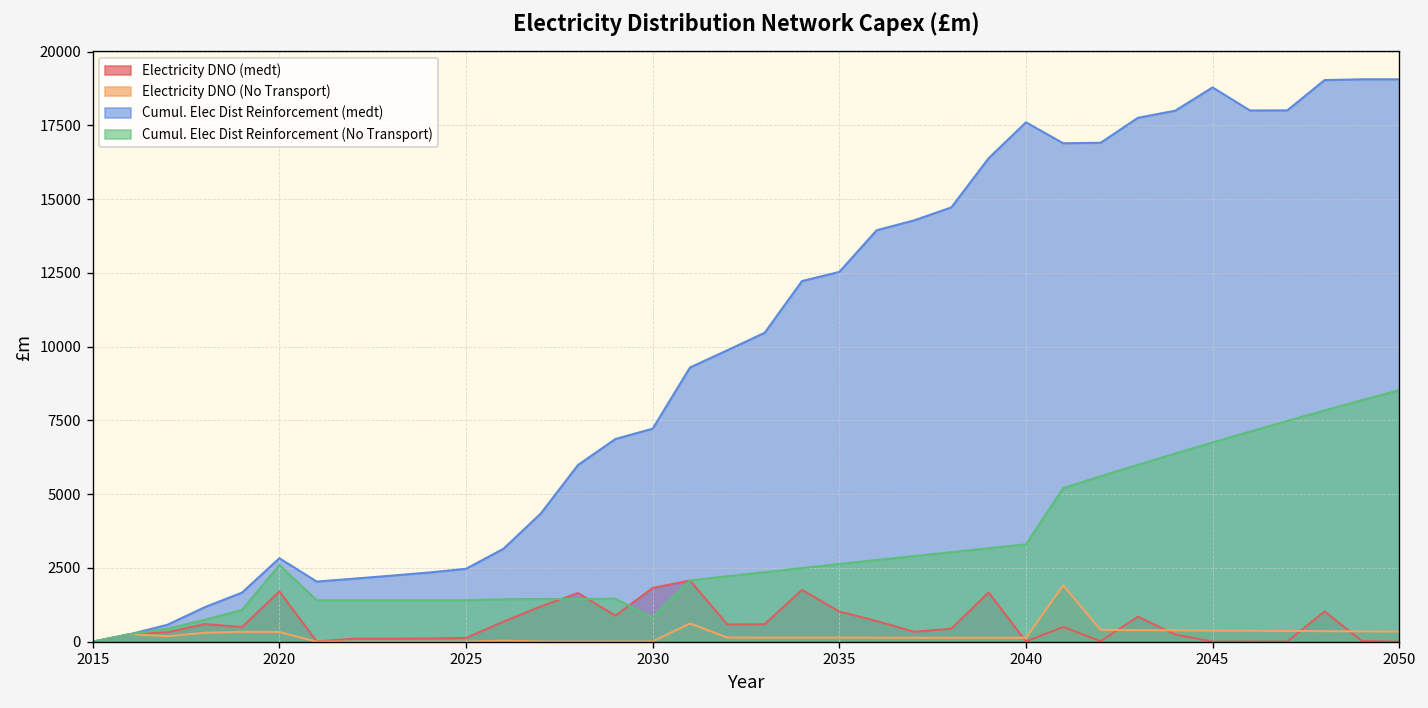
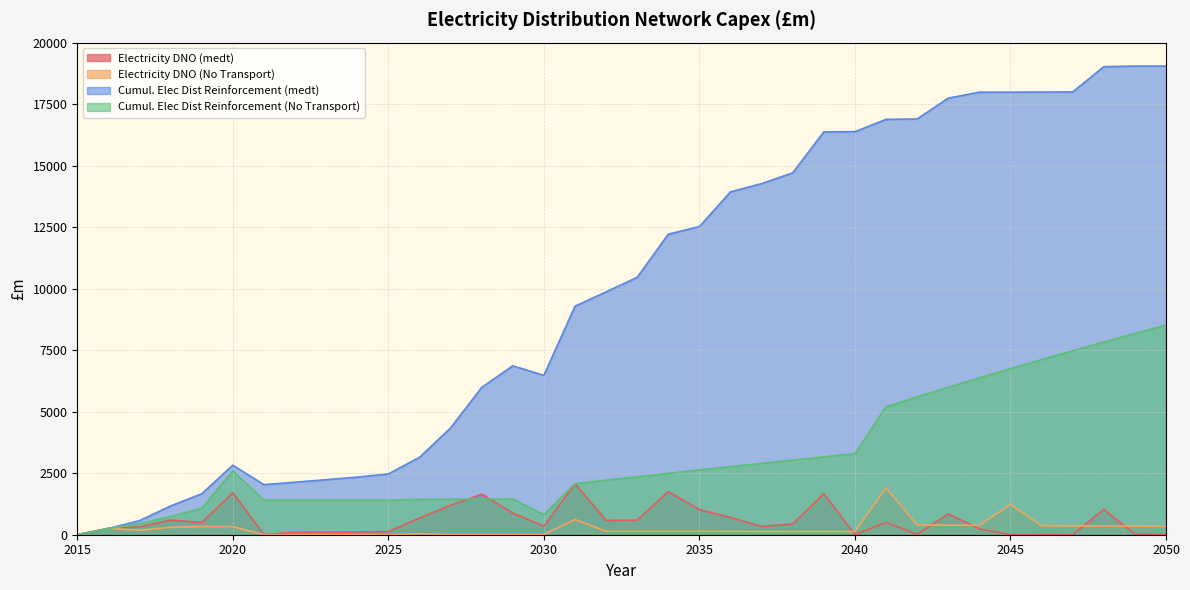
Electricity DNO (medt), 2030: 1800 -> 400
Cumul. Elec Dist Reinforcement (medt), 2030: 7200 -> 6500
Cumul. Elec Dist Reinforcement (medt), 2040: 17600 -> 16400
Electricity DNO (No Transport), 2045: 400 -> 1200
Cumul. Elec Dist Reinforcement (medt), 2045: 18800 -> 18000
